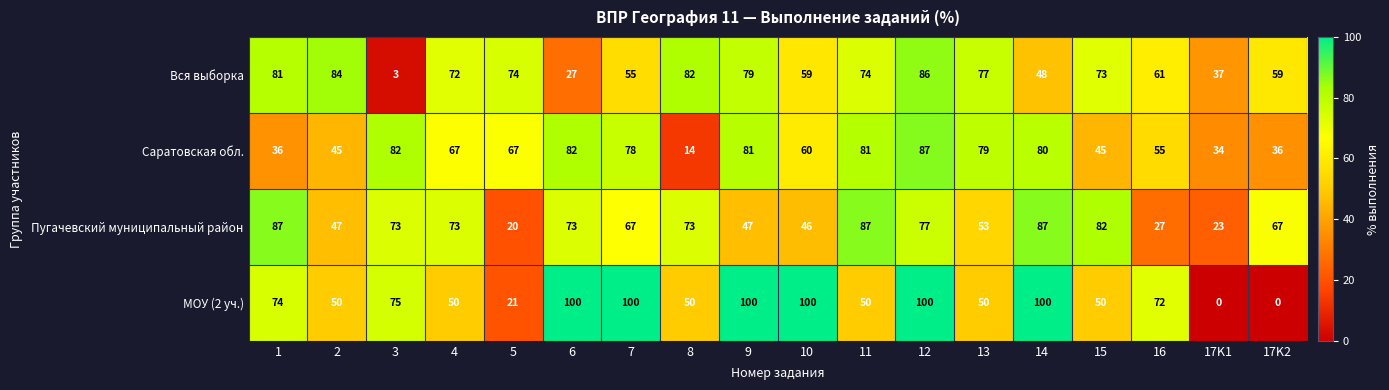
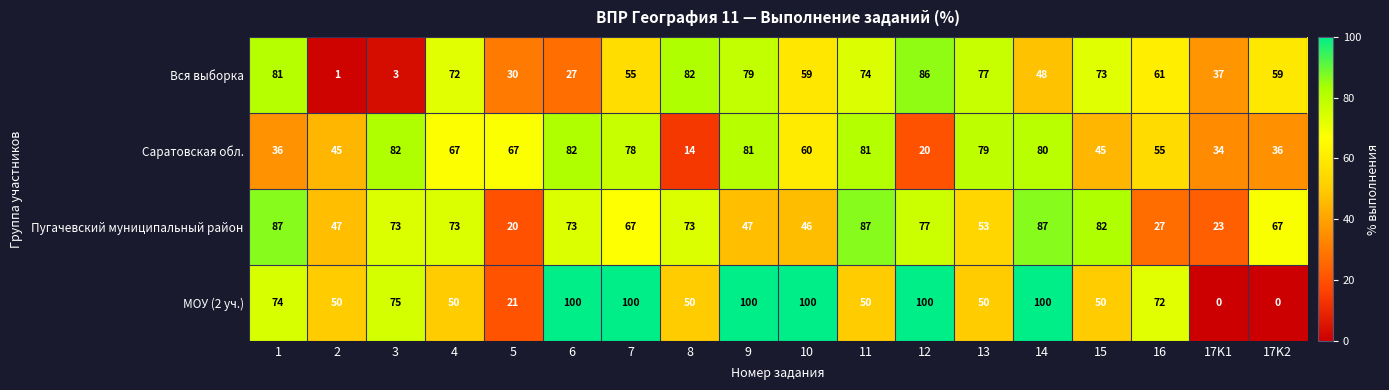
Вся выборка, 2: 84 -> 1
Вся выборка, 5: 74 -> 30
Саратовская обл., 12: 87 -> 20
